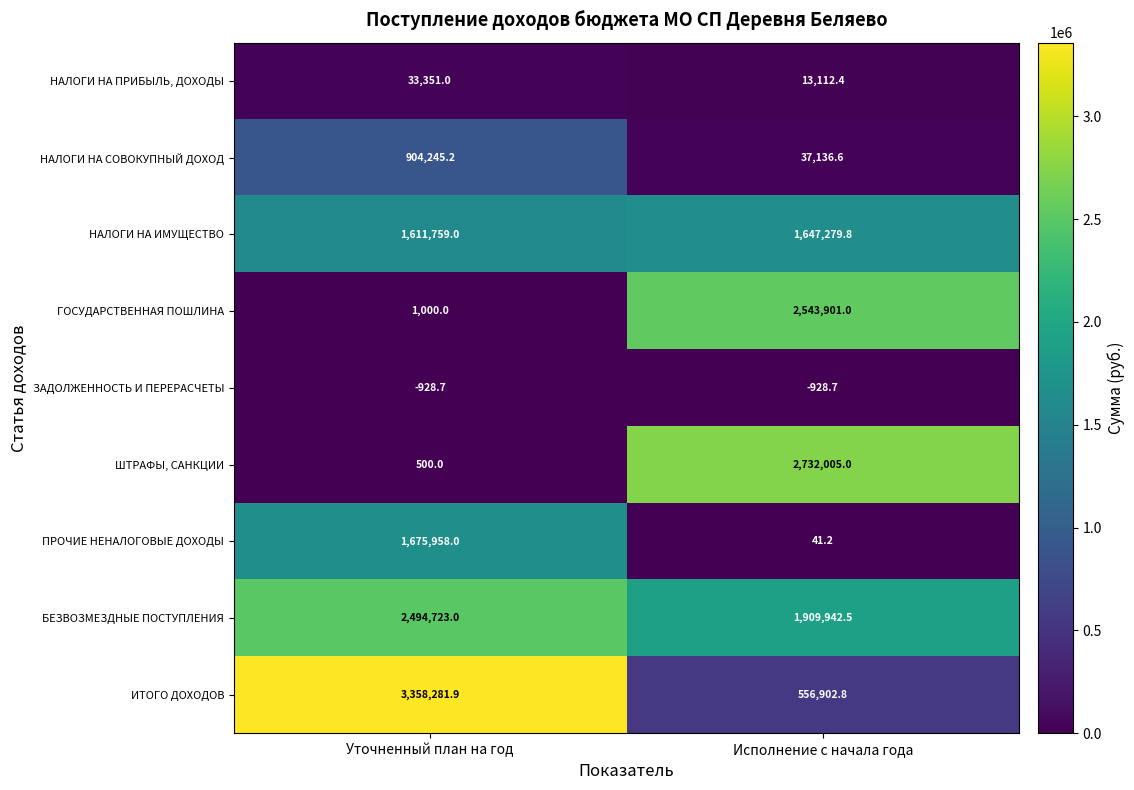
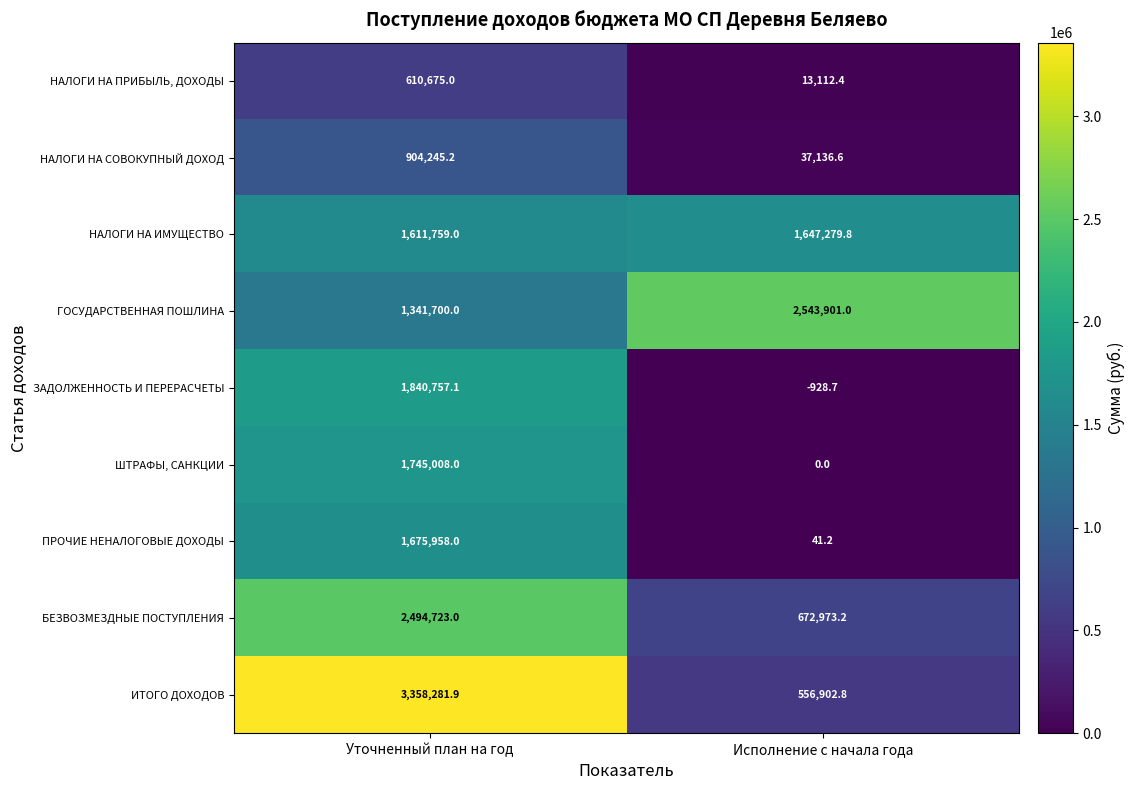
НАЛОГИ НА ПРИБЫЛЬ, ДОХОДЫ, Уточненный план на год: 33,351.0 -> 610,675.0
ГОСУДАРСТВЕННАЯ ПОШЛИНА, Уточненный план на год: 1,000.0 -> 1,341,700.0
ЗАДОЛЖЕННОСТЬ И ПЕРЕРАСЧЕТЫ, Уточненный план на год: -928.7 -> 1,840,757.1
ШТРАФЫ, САНКЦИИ, Уточненный план на год: 500.0 -> 1,745,008.0
ШТРАФЫ, САНКЦИИ, Исполнение с начала года: 2,732,005.0 -> 0.0
БЕЗВОЗМЕЗДНЫЕ ПОСТУПЛЕНИЯ, Исполнение с начала года: 1,909,942.5 -> 672,973.2
